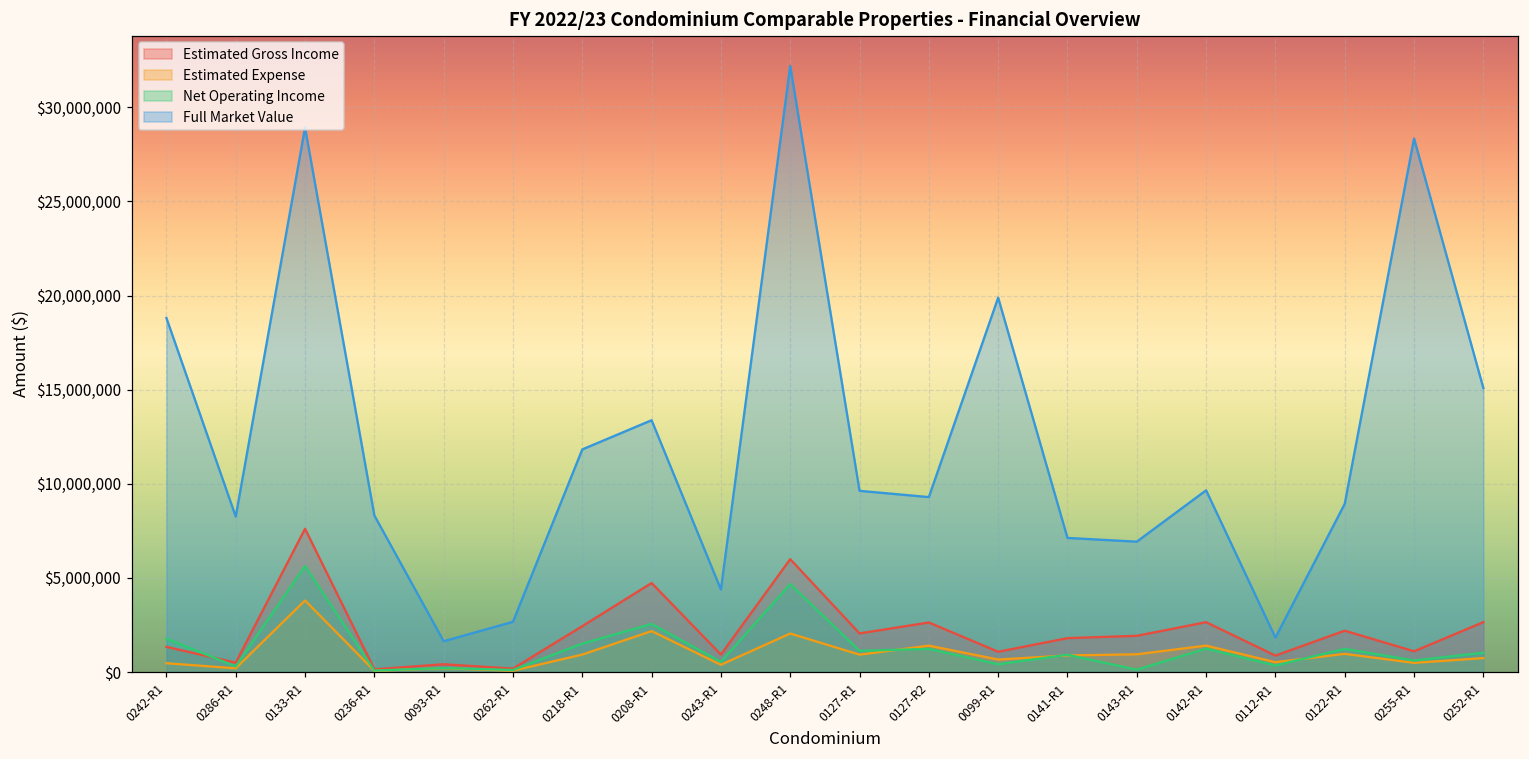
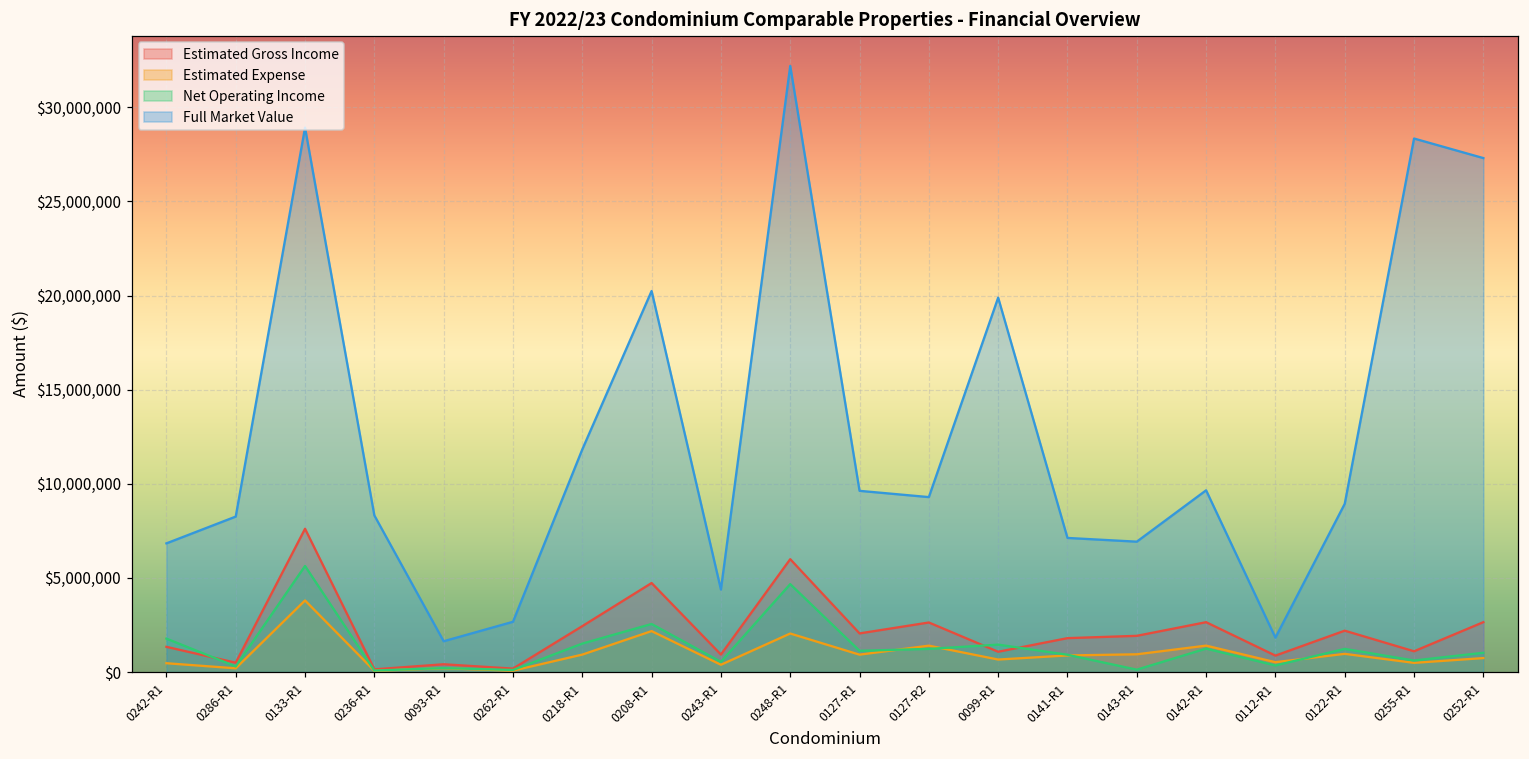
Full Market Value, 0242-R1: $18,800,000 -> $6,800,000
Full Market Value, 0208-R1: $13,400,000 -> $20,200,000
Net Operating Income, 0099-R1: $400,000 -> $1,500,000
Full Market Value, 0252-R1: $15,100,000 -> $27,300,000
